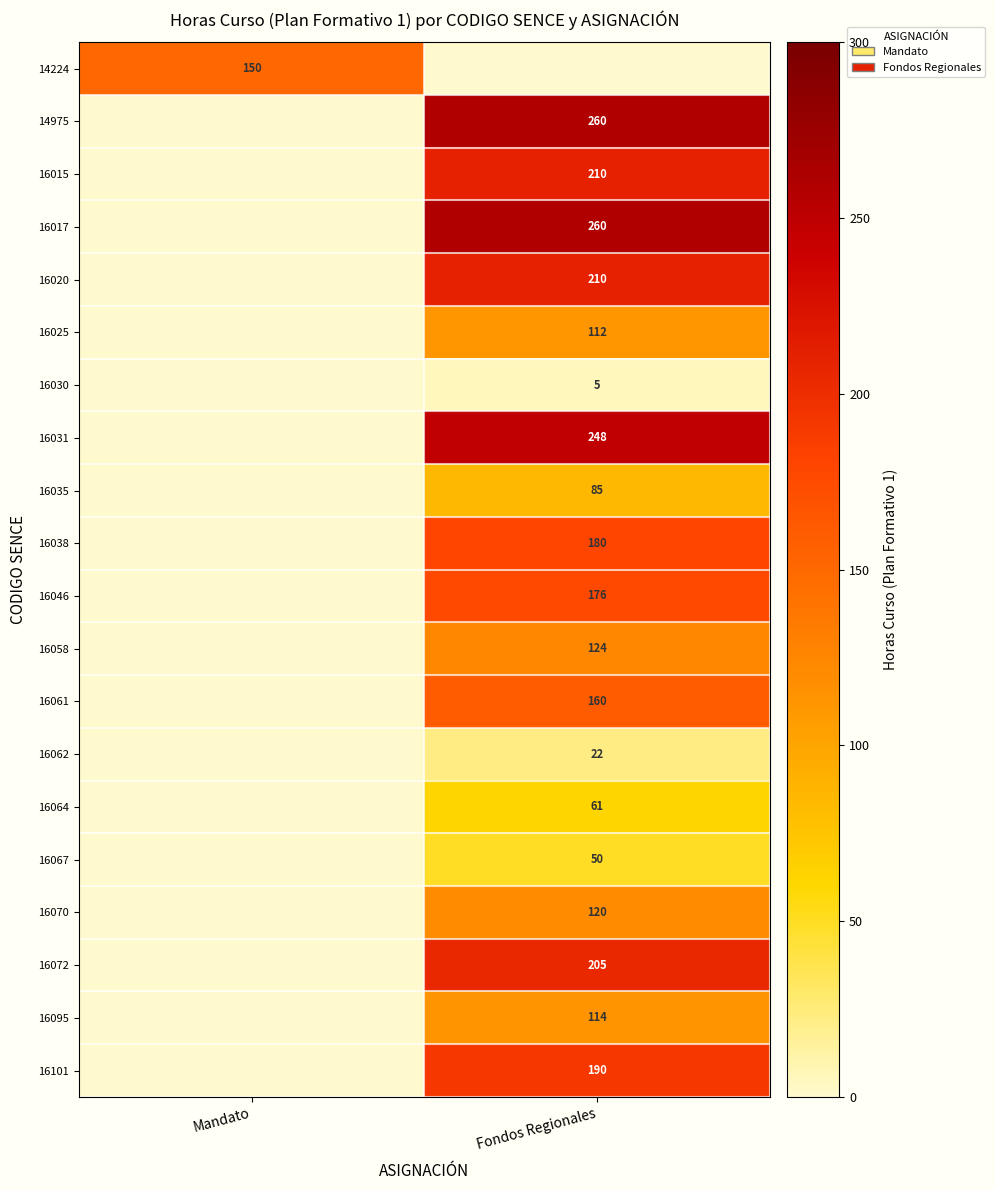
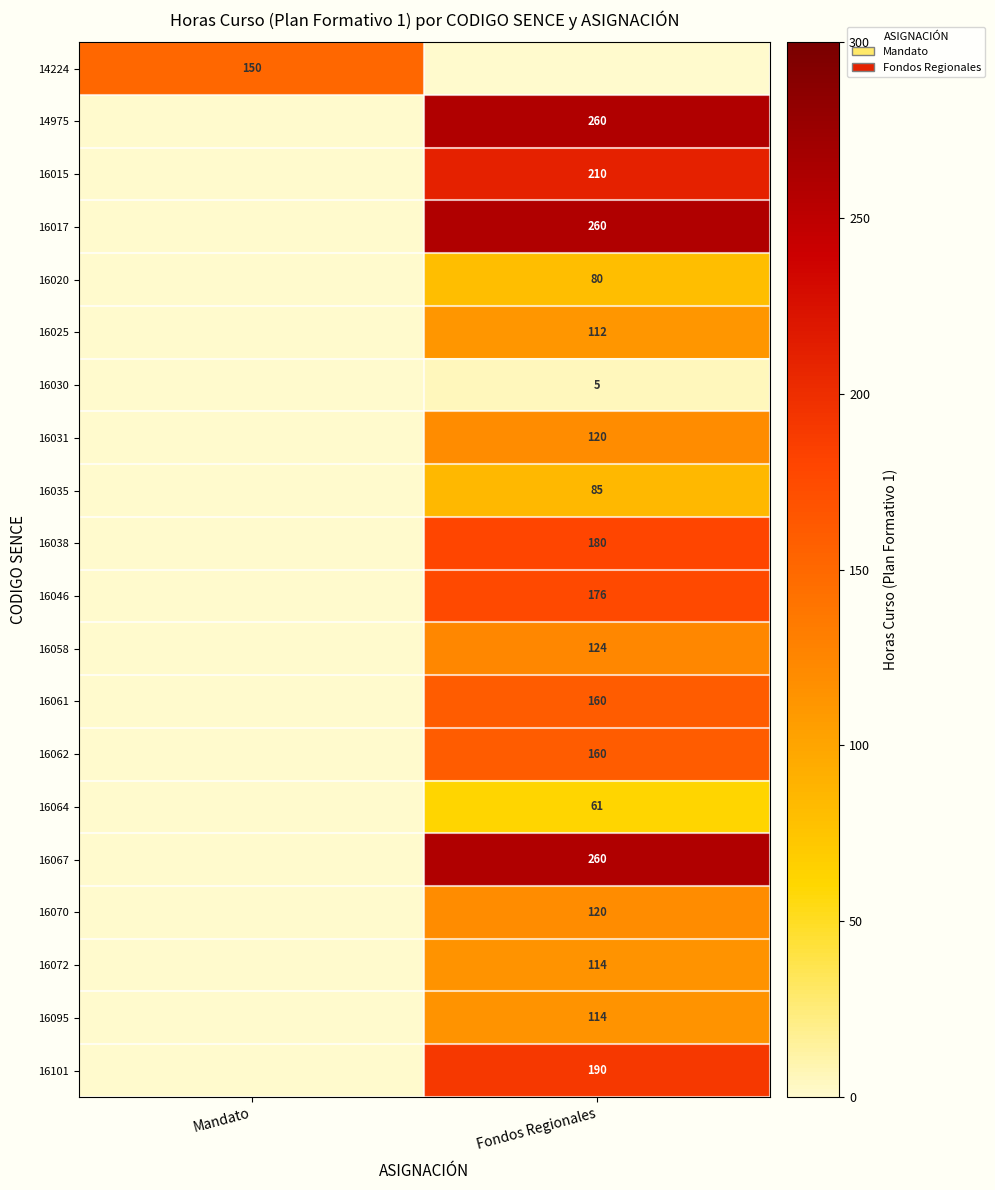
16020, Fondos Regionales: 210 -> 80
16031, Fondos Regionales: 248 -> 120
16062, Fondos Regionales: 22 -> 160
16067, Fondos Regionales: 50 -> 260
16072, Fondos Regionales: 205 -> 114
